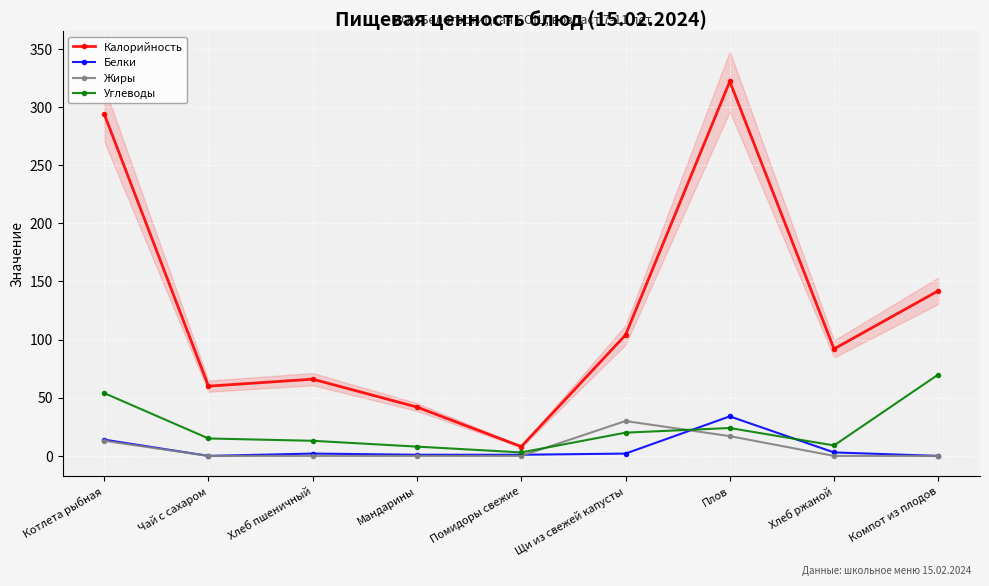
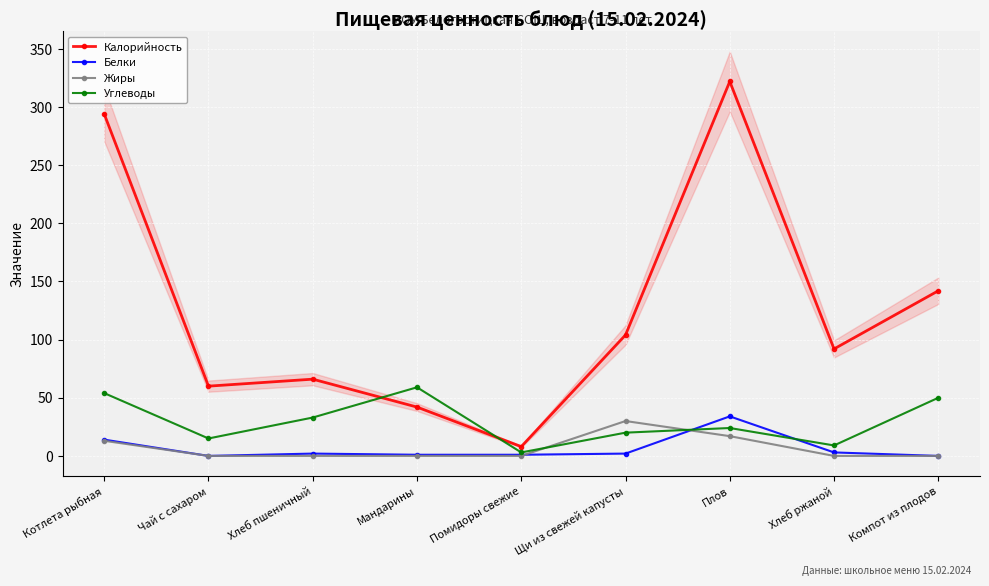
Углеводы, Хлеб пшеничный: 13 -> 33
Углеводы, Мандарины: 8 -> 59
Углеводы, Компот из плодов: 70 -> 50
